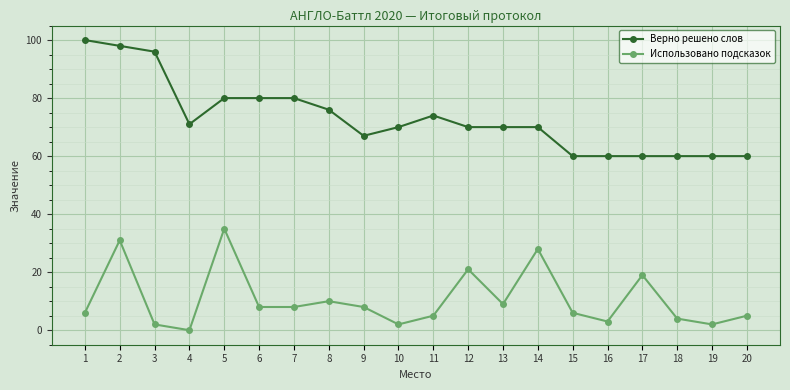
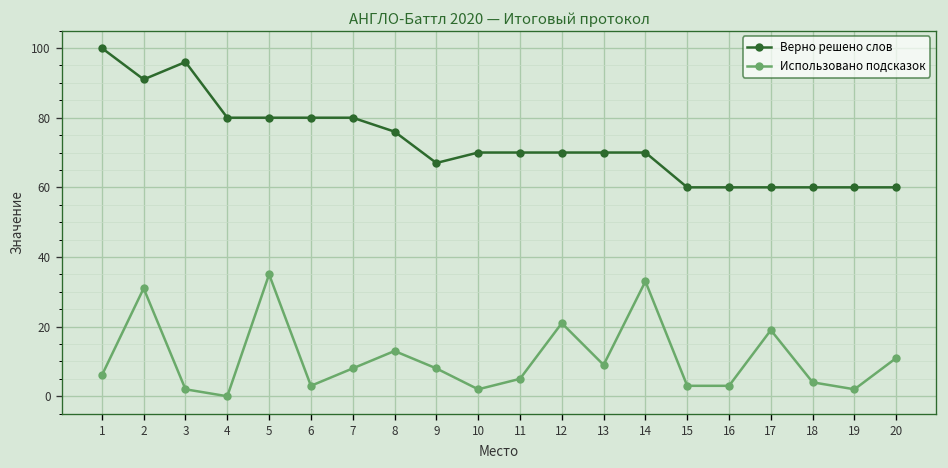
Верно решено слов, 2: 98 -> 91
Верно решено слов, 4: 71 -> 80
Использовано подсказок, 6: 8 -> 3
Использовано подсказок, 8: 10 -> 13
Верно решено слов, 11: 74 -> 70
Использовано подсказок, 14: 28 -> 33
Использовано подсказок, 15: 6 -> 3
Использовано подсказок, 20: 5 -> 11
